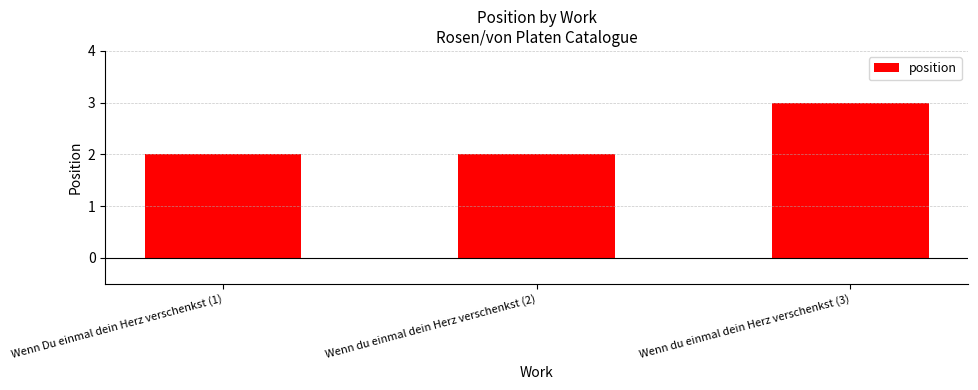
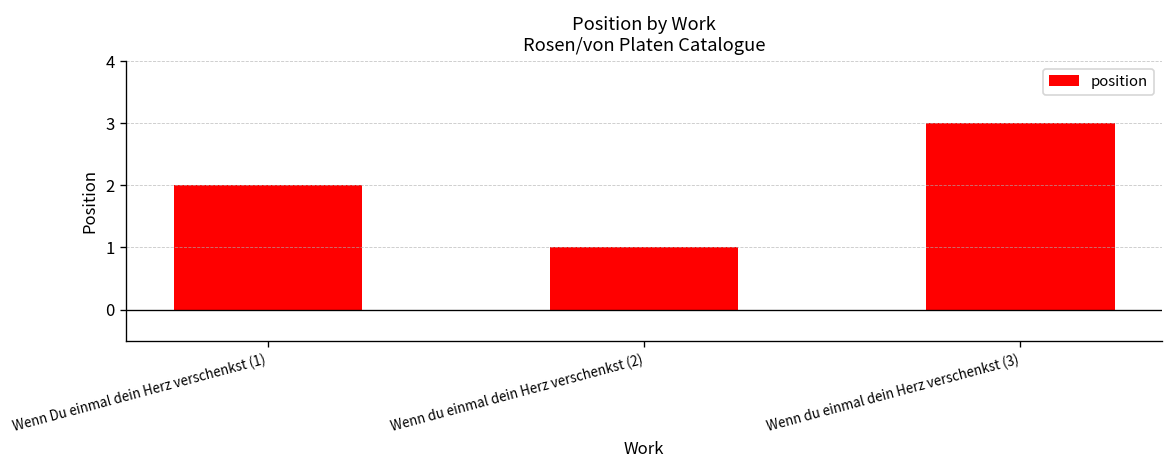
Wenn du einmal dein Herz verschenkst (2): 2 -> 1
